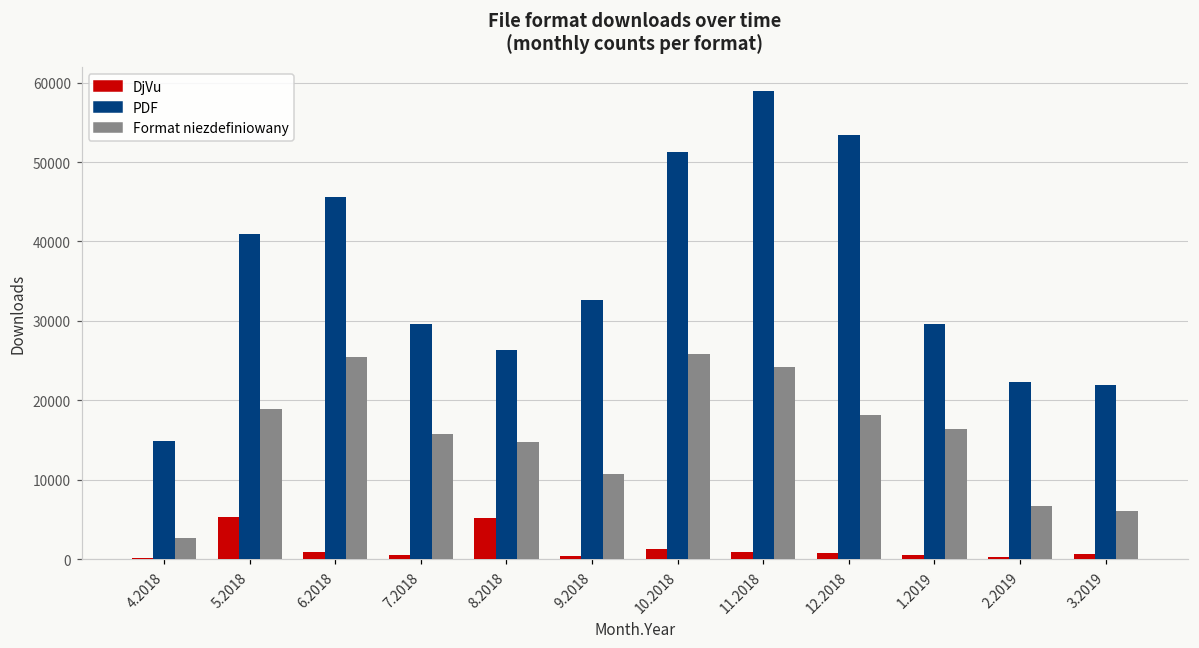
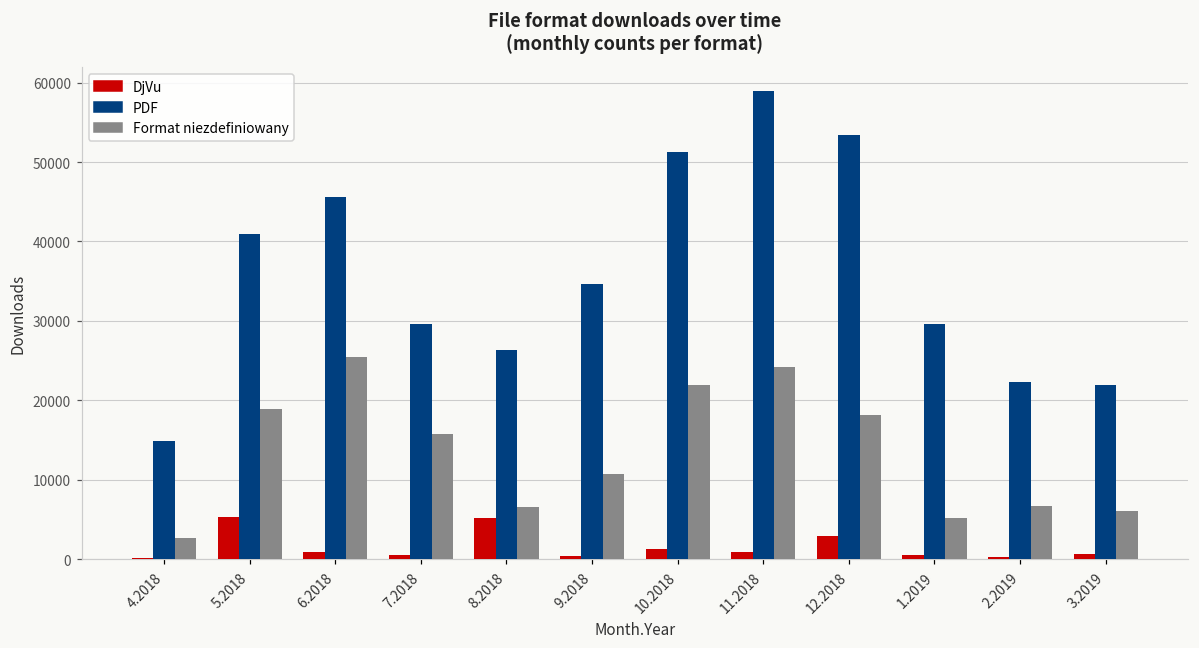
Format niezdefiniowany, 8.2018: 15000 -> 7000
PDF, 9.2018: 33000 -> 35000
Format niezdefiniowany, 10.2018: 26000 -> 22000
DjVu, 12.2018: 1000 -> 3000
Format niezdefiniowany, 1.2019: 16000 -> 5000
